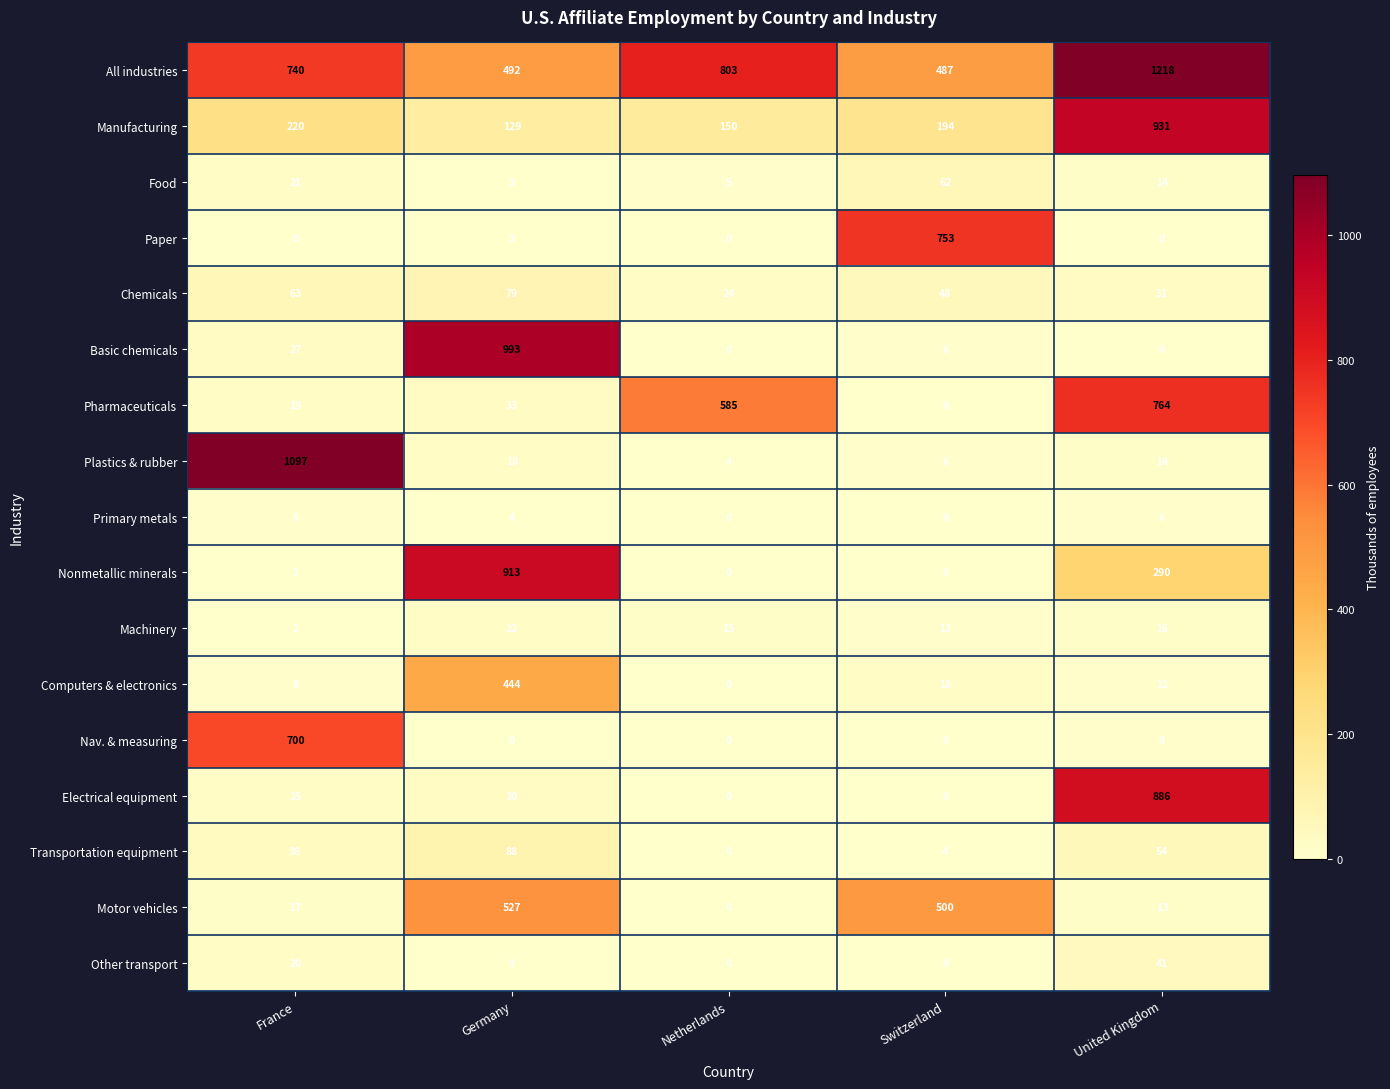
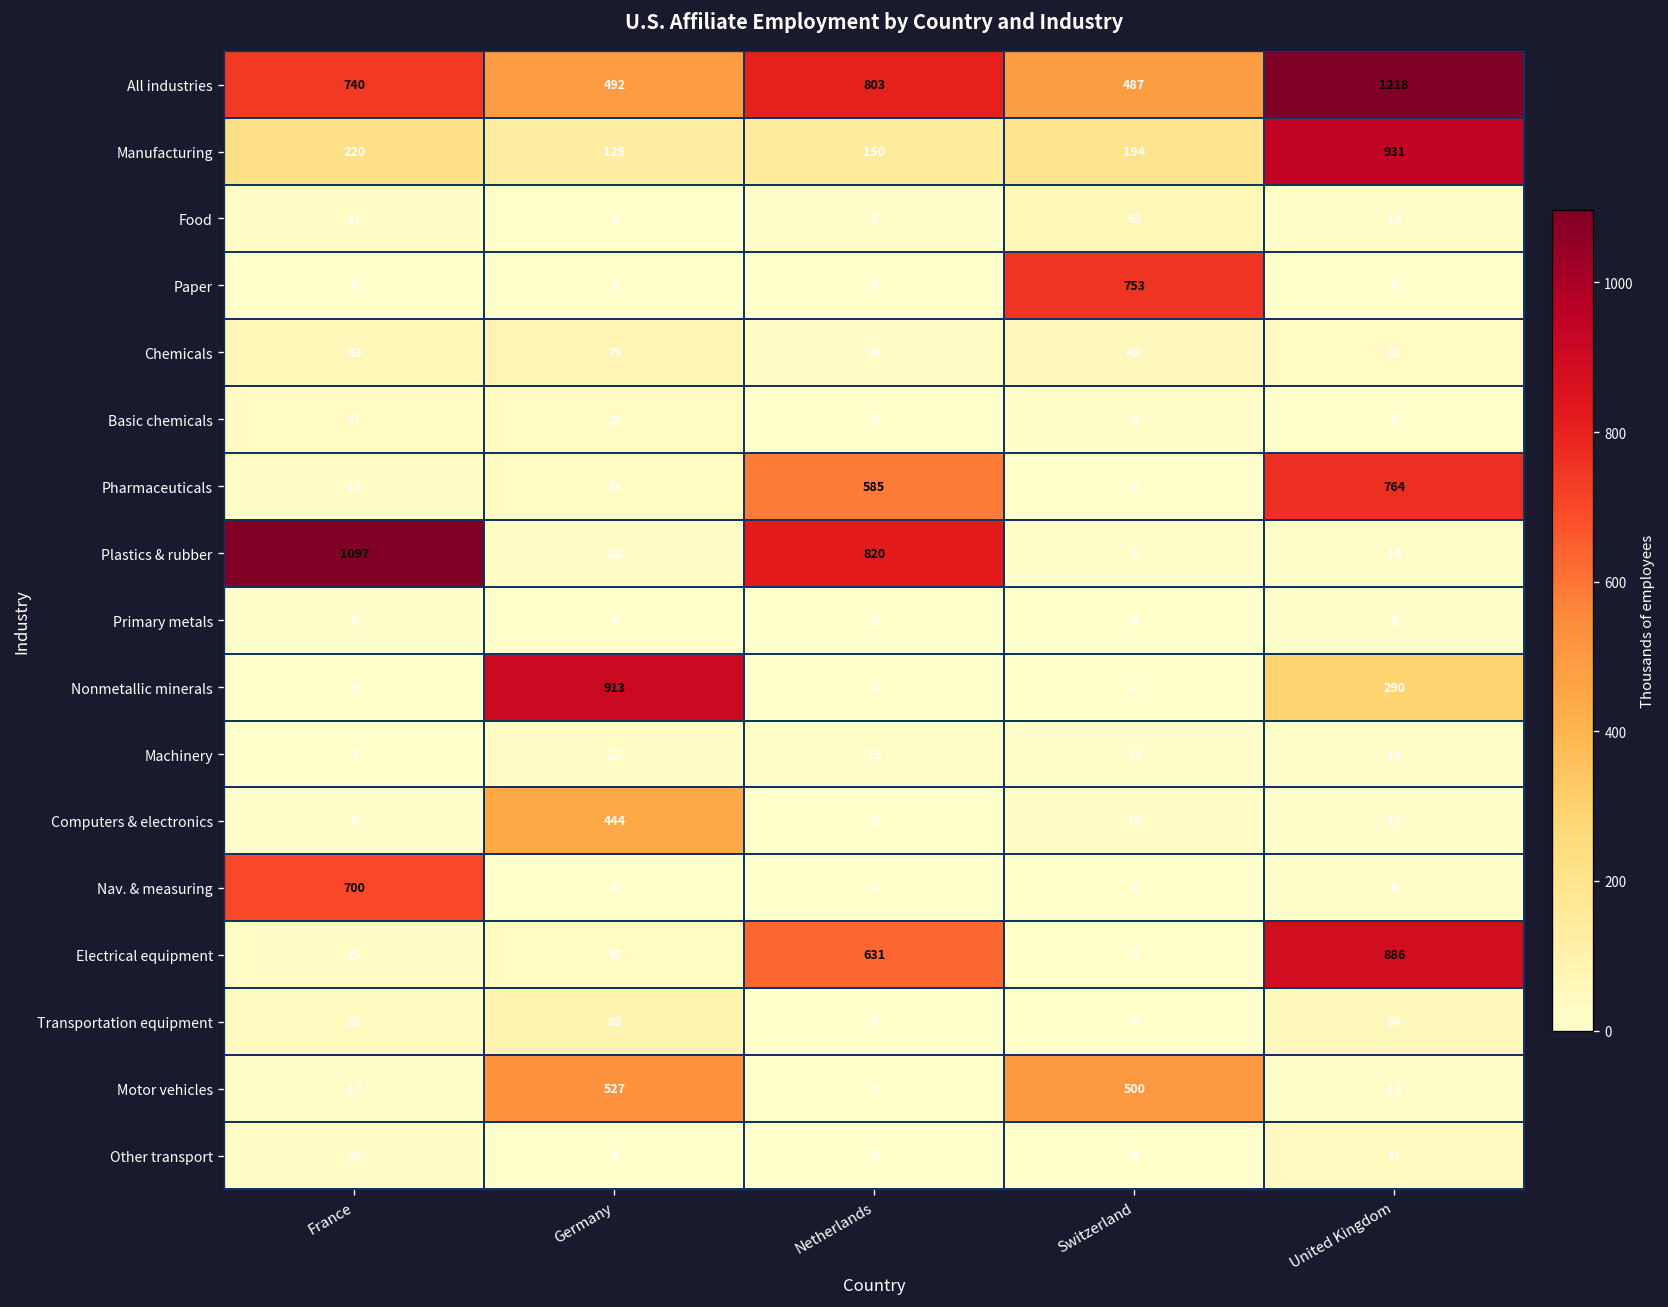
Basic chemicals, Germany: 993 -> 28
Plastics & rubber, Netherlands: 4 -> 820
Electrical equipment, Netherlands: 0 -> 631
